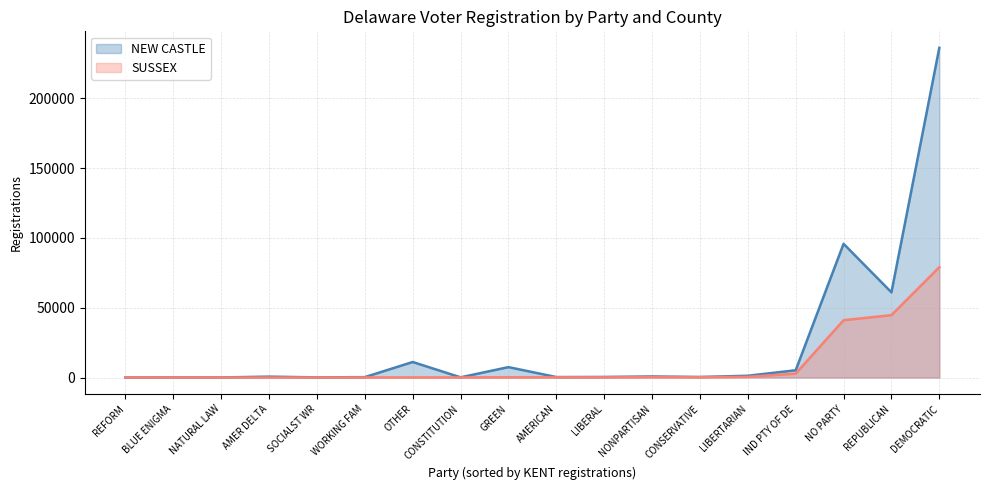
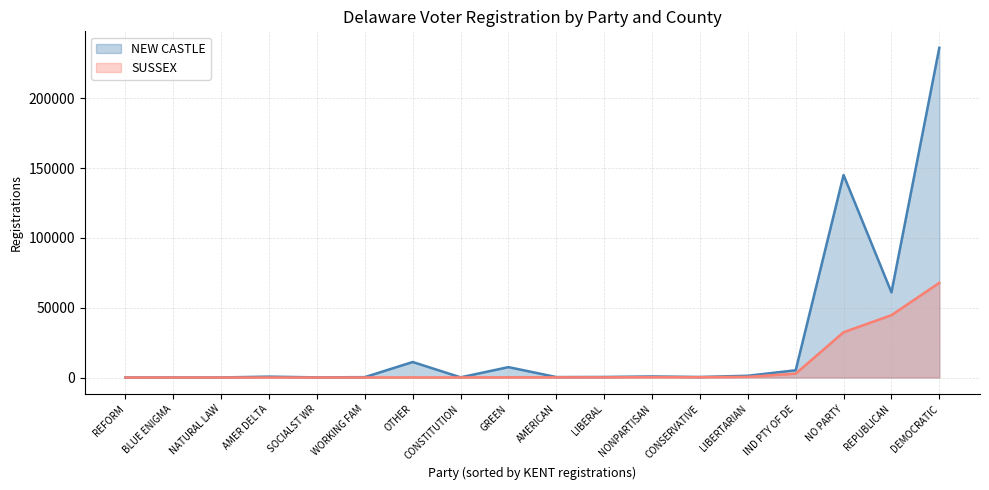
NEW CASTLE, NO PARTY: 96000 -> 145000
SUSSEX, NO PARTY: 41000 -> 32000
SUSSEX, DEMOCRATIC: 79000 -> 68000
